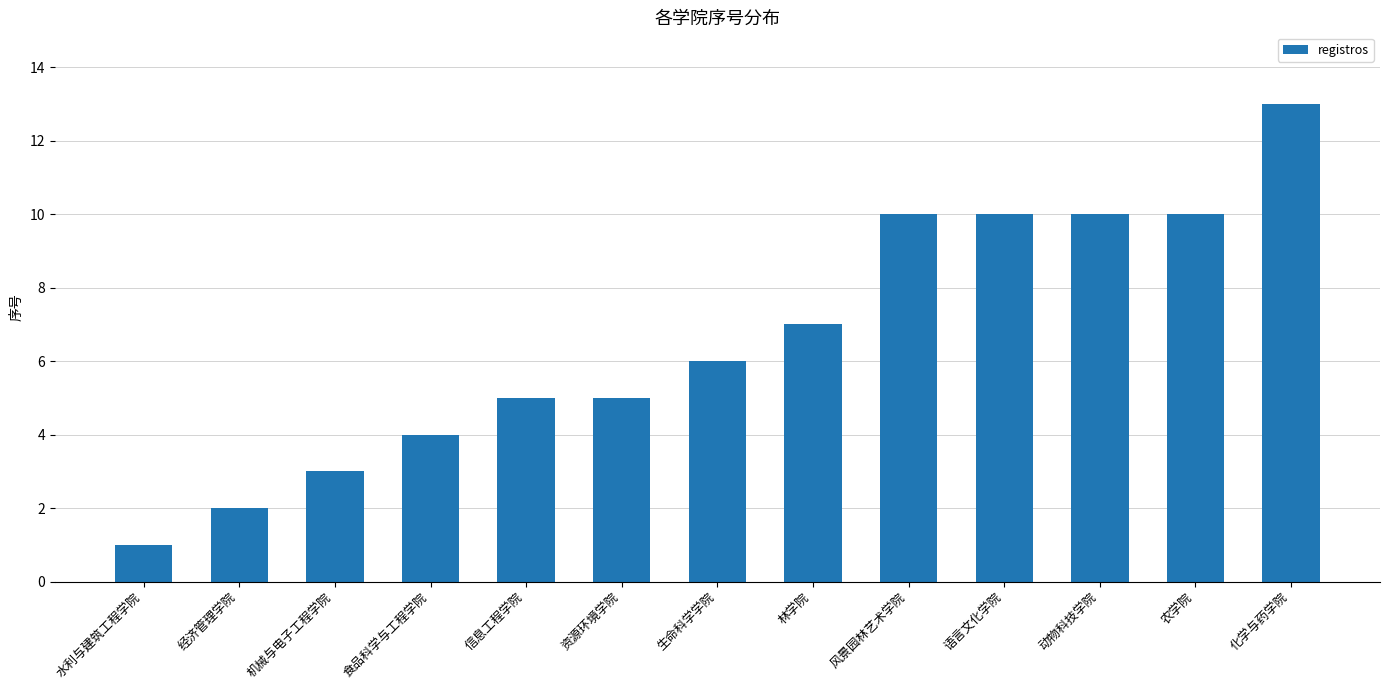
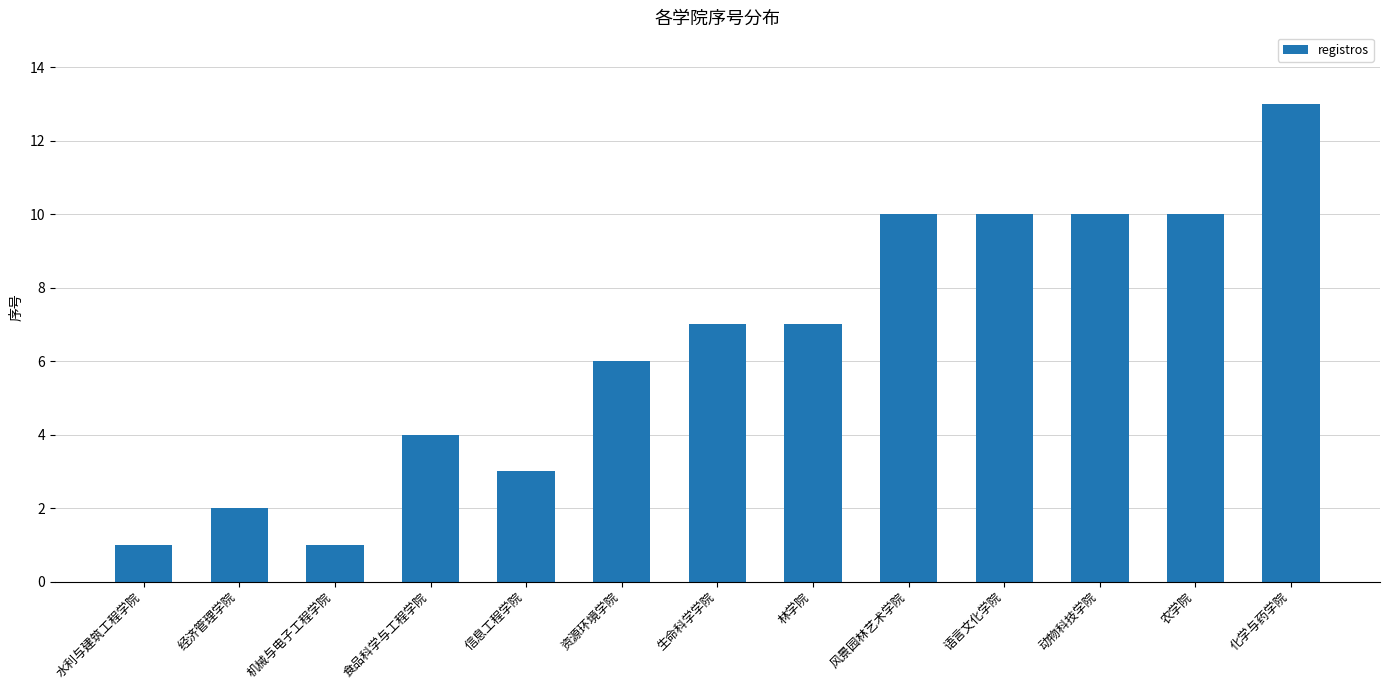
机械与电子工程学院: 3 -> 1
信息工程学院: 5 -> 3
资源环境学院: 5 -> 6
生命科学学院: 6 -> 7
